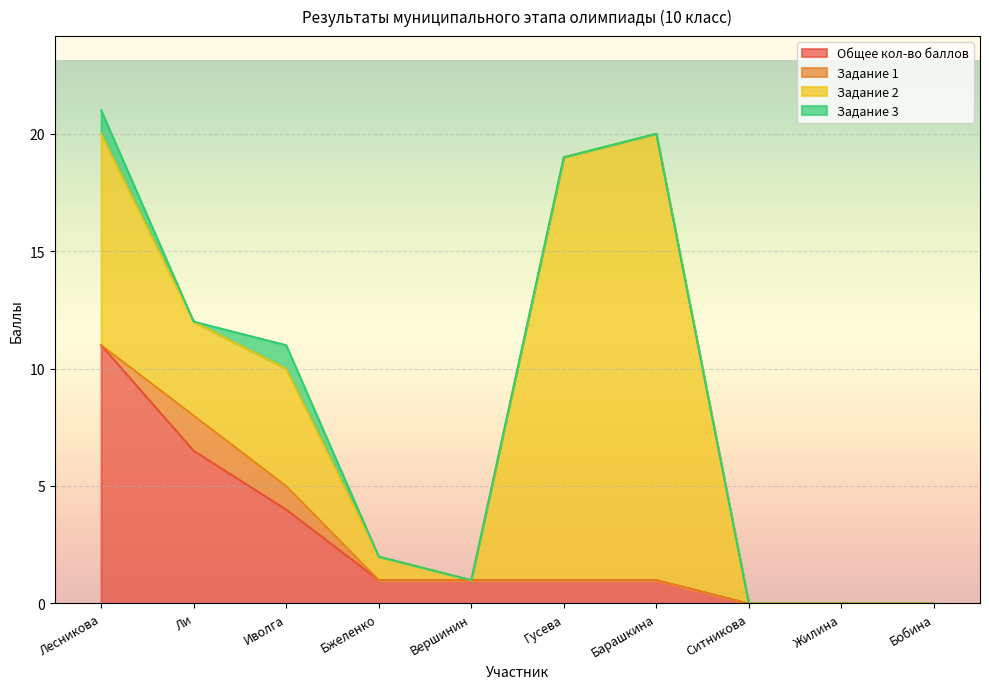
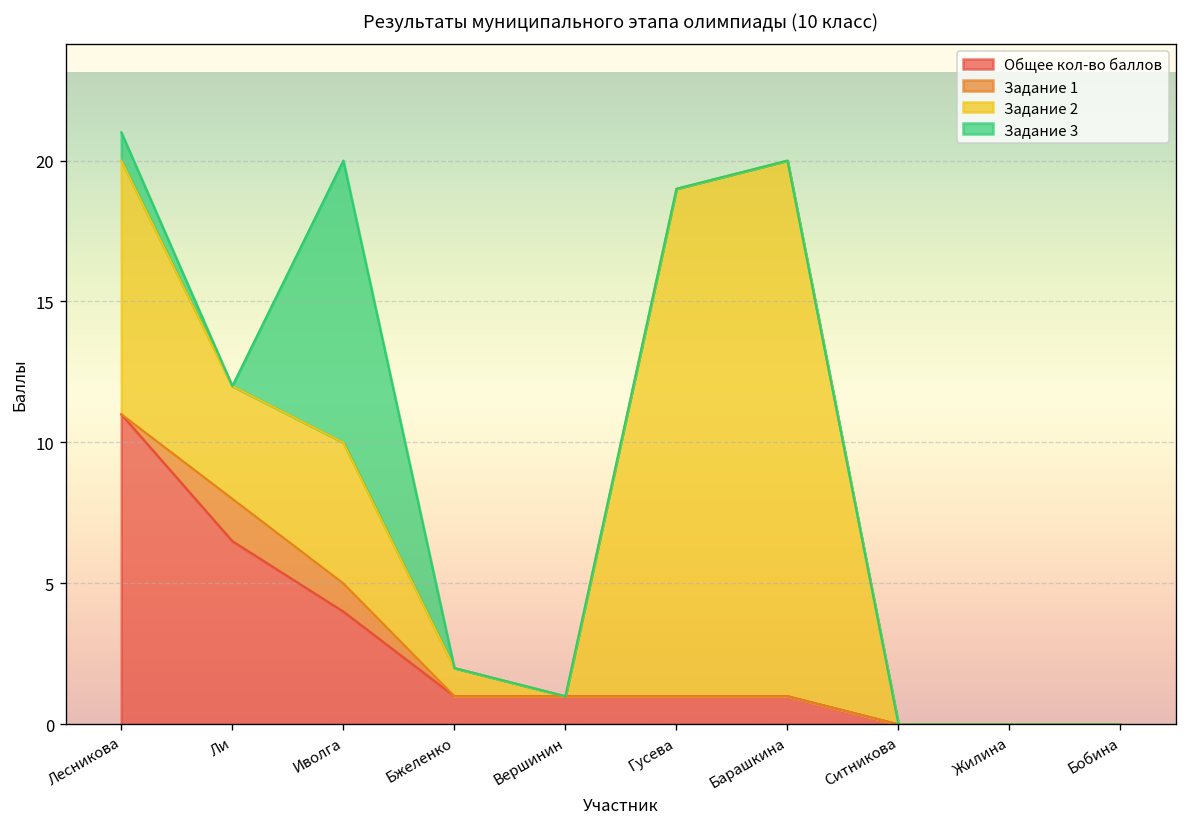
Задание 3, Иволга: 1 -> 10
